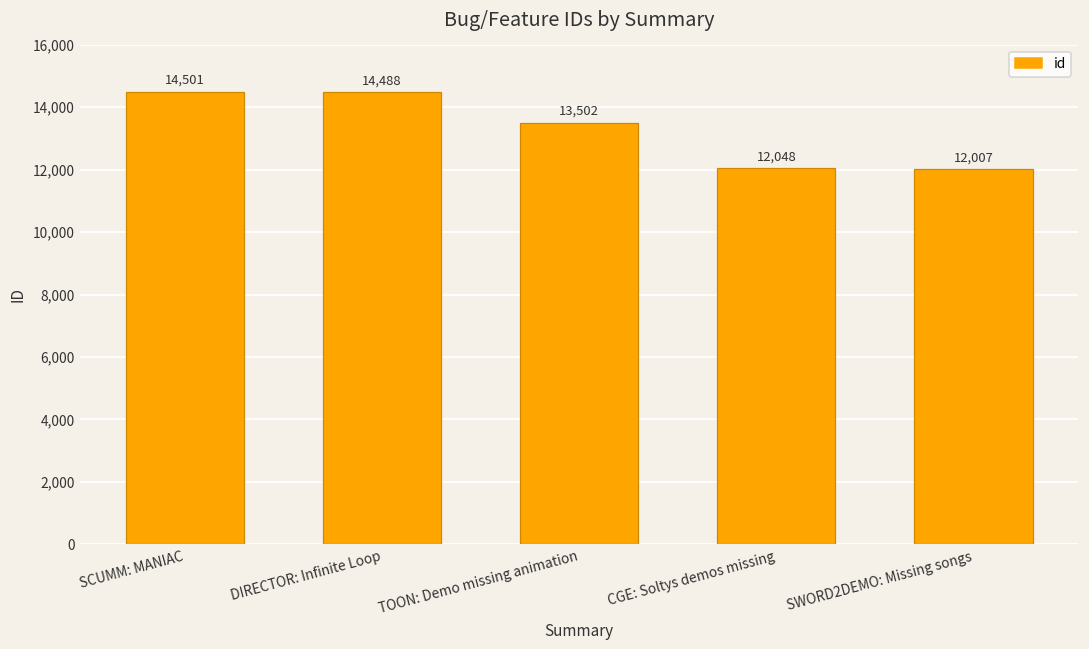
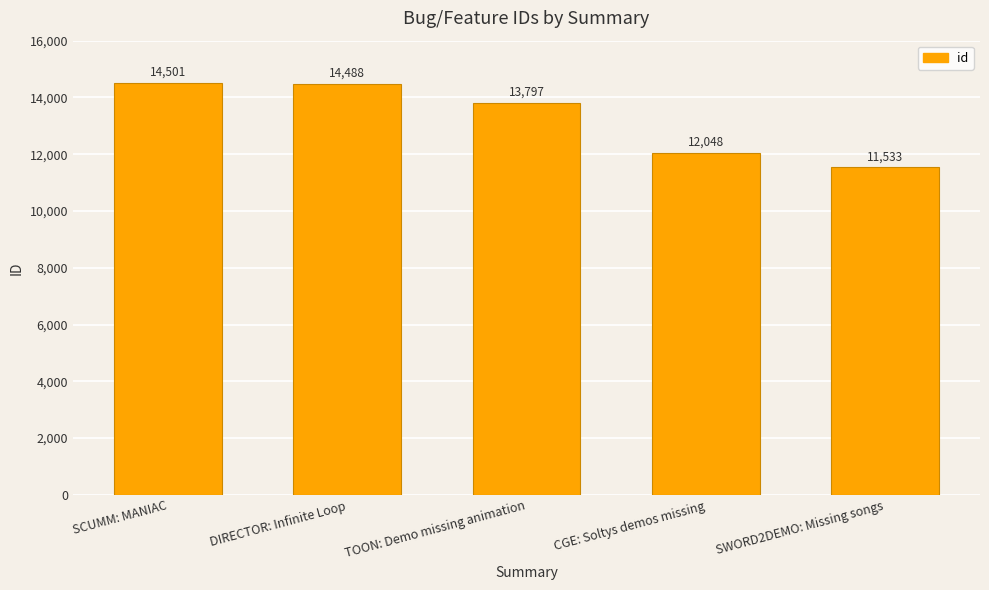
TOON: Demo missing animation: 13,502 -> 13,797
SWORD2DEMO: Missing songs: 12,007 -> 11,533
